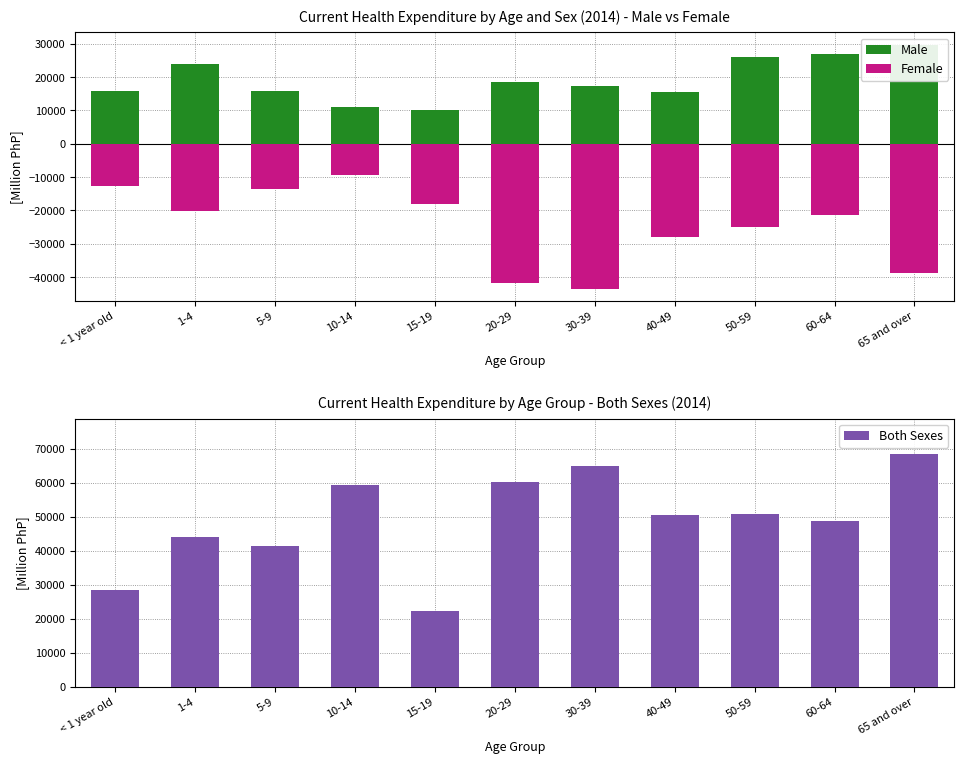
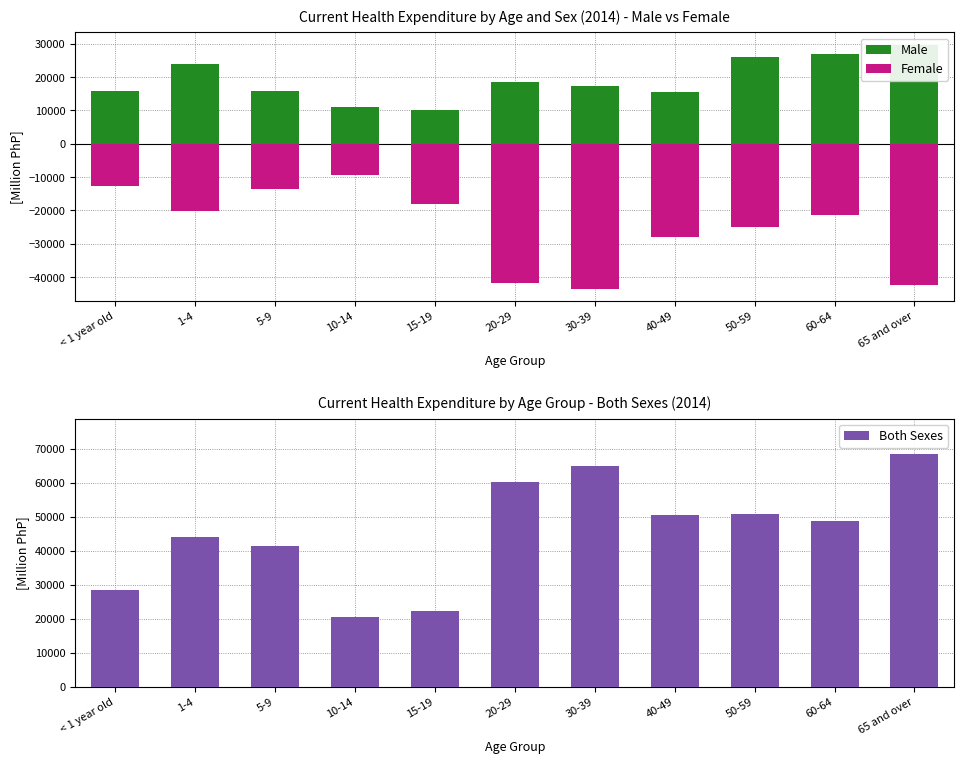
Current Health Expenditure by Age and Sex (2014) - Male vs Female, Female, 65 and over: -39000 -> -42000
Current Health Expenditure by Age Group - Both Sexes (2014), 10-14: 59000 -> 20000
